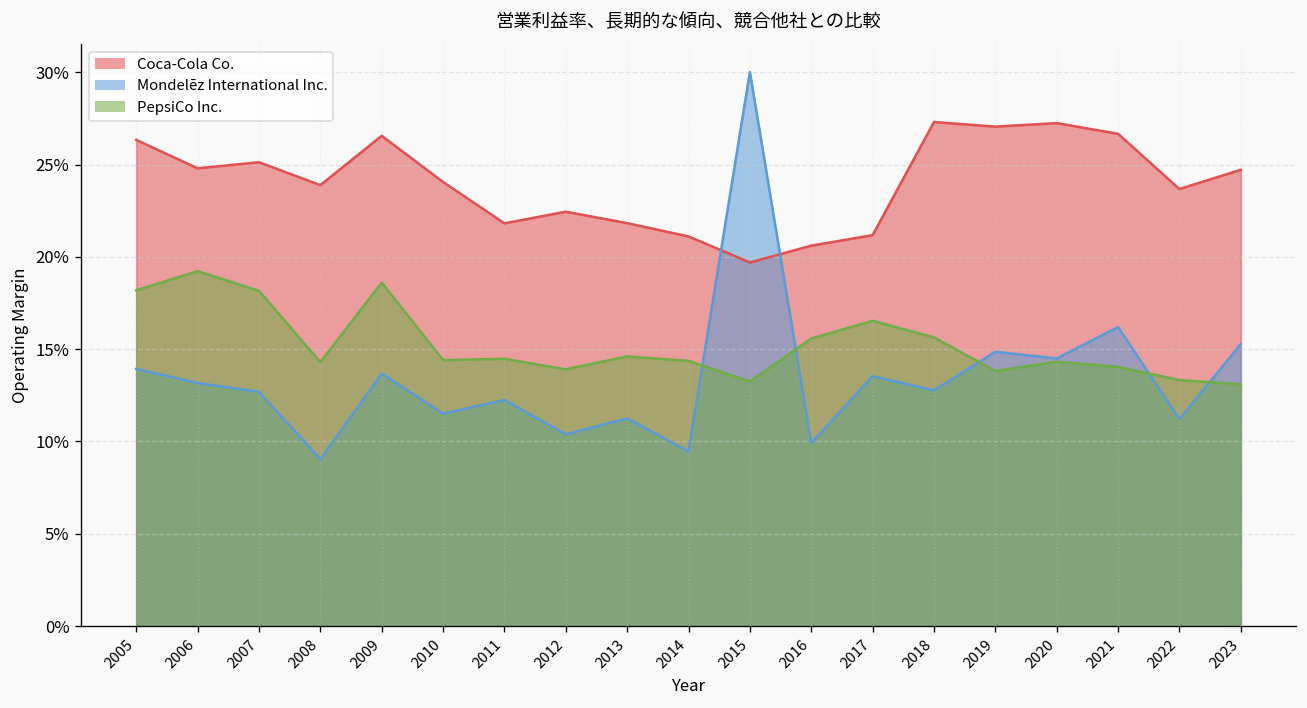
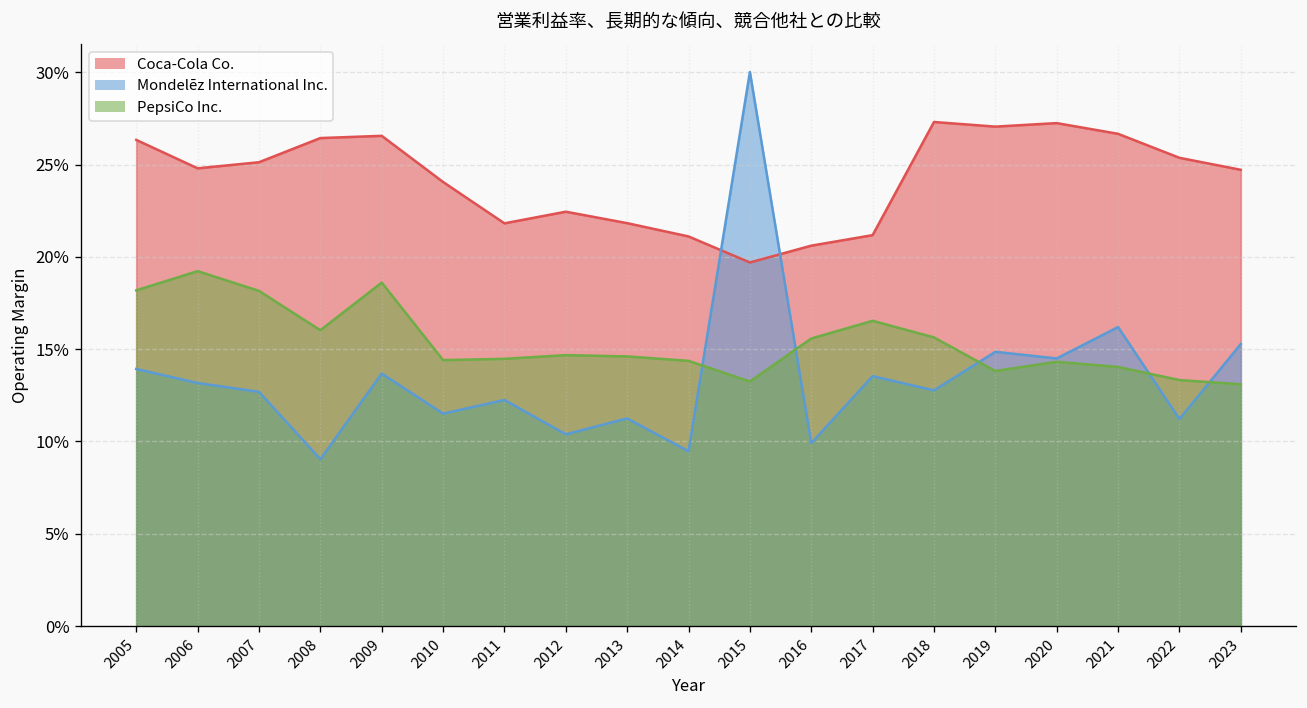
Coca-Cola Co., 2008: 23.9% -> 26.4%
PepsiCo Inc., 2008: 14.3% -> 16.0%
PepsiCo Inc., 2012: 13.9% -> 14.7%
Coca-Cola Co., 2022: 23.7% -> 25.4%
